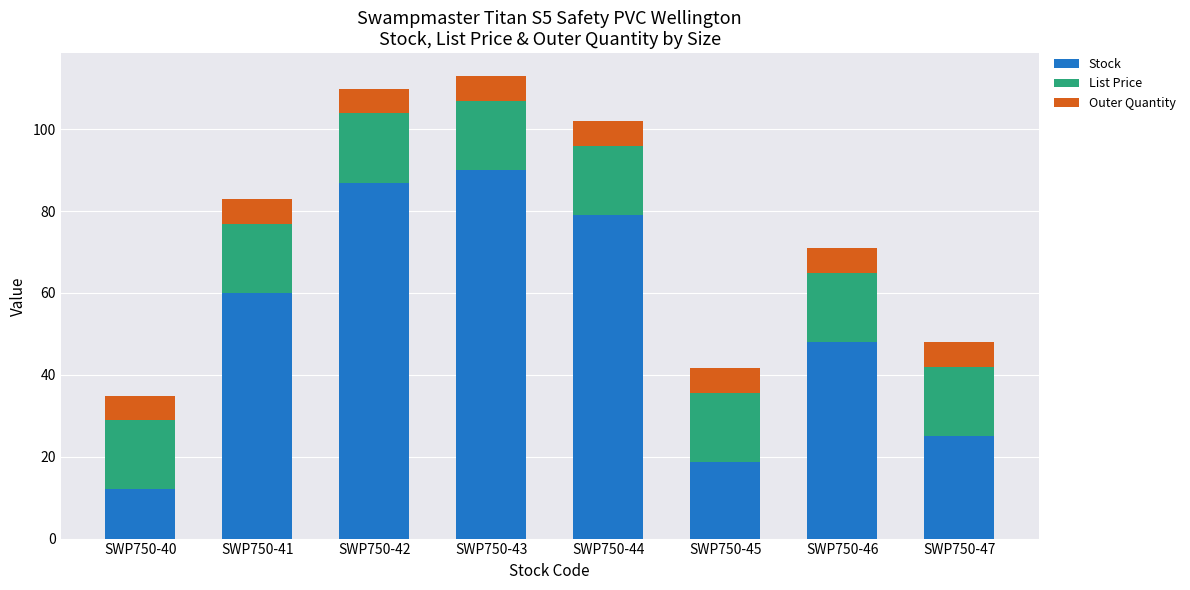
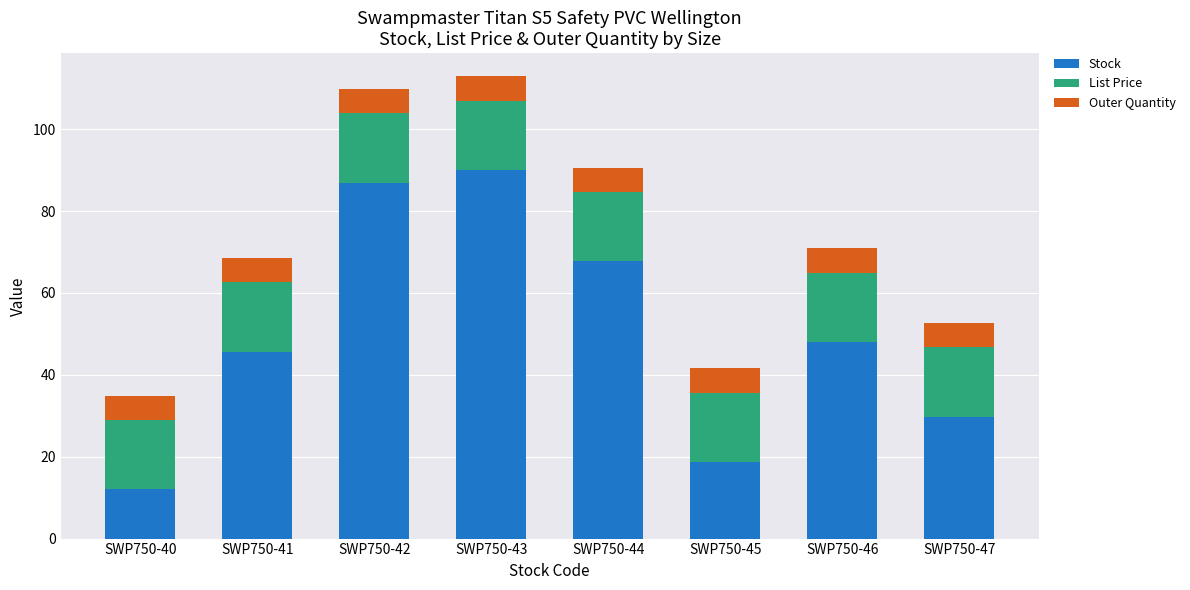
Stock, SWP750-41: 60 -> 46
Stock, SWP750-44: 79 -> 68
Stock, SWP750-47: 25 -> 30
